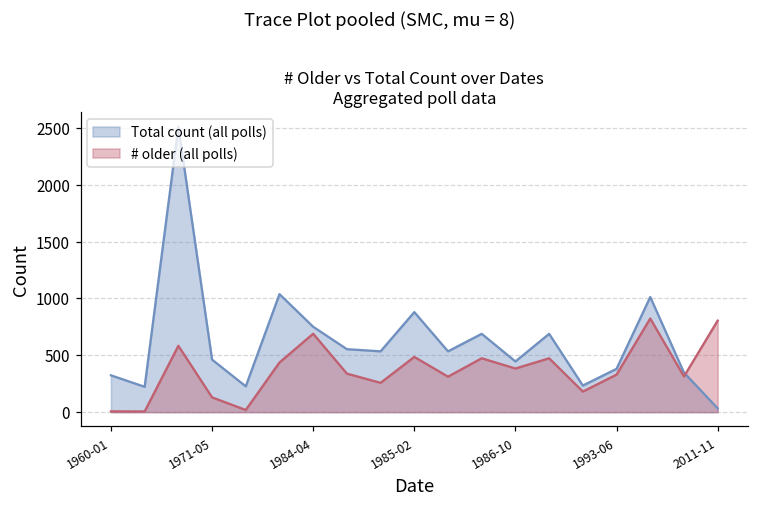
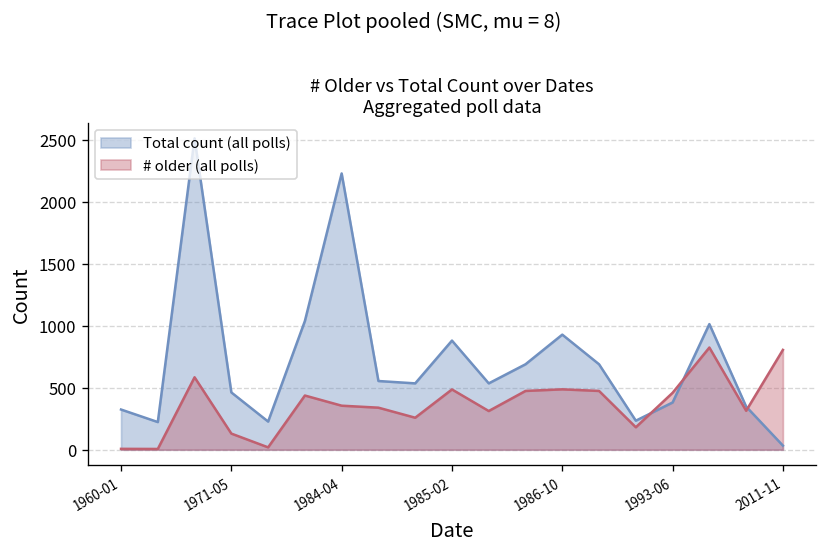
Total count (all polls), 1984-04: 750 -> 2230
# older (all polls), 1984-04: 690 -> 360
Total count (all polls), 1986-10: 450 -> 930
# older (all polls), 1986-10: 380 -> 490
# older (all polls), 1993-06: 330 -> 460
